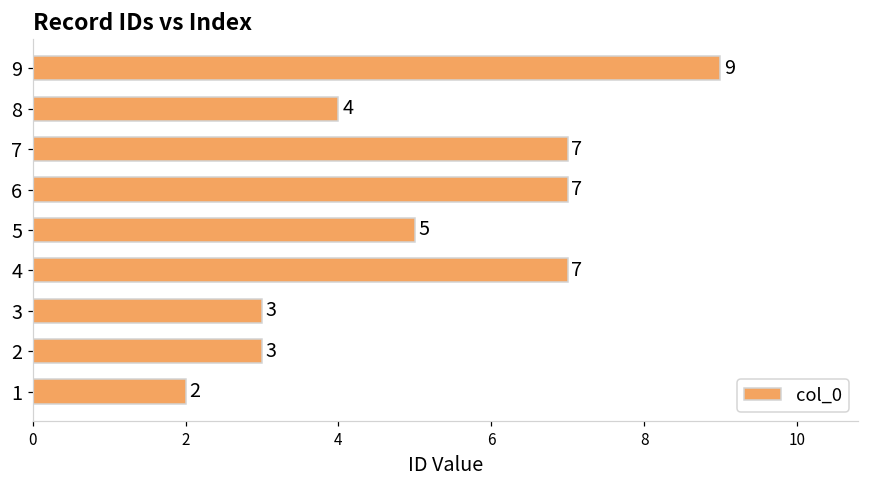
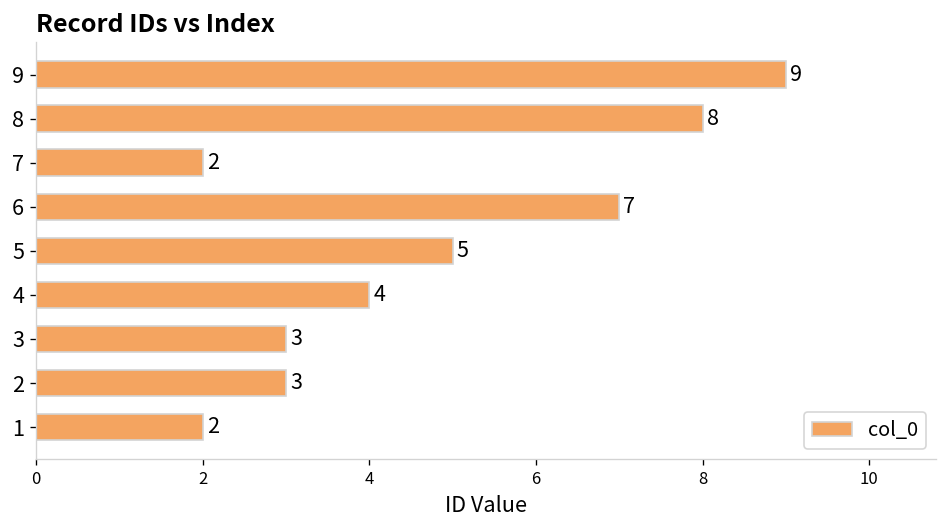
8: 4 -> 8
7: 7 -> 2
4: 7 -> 4
